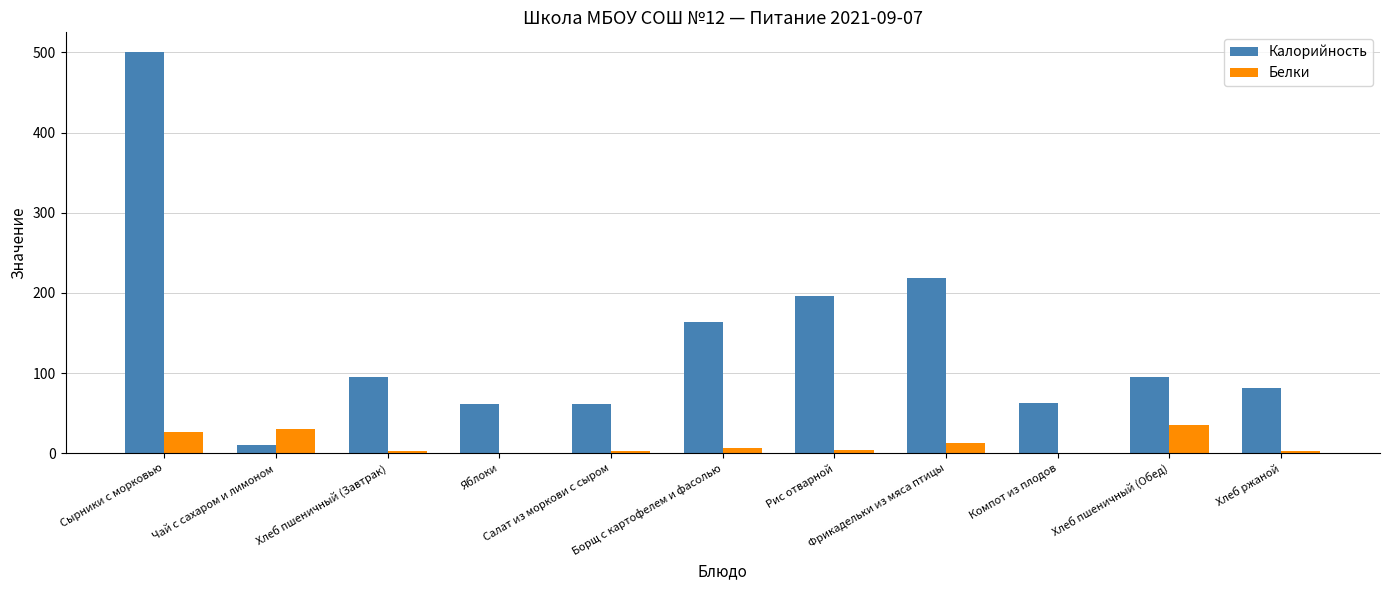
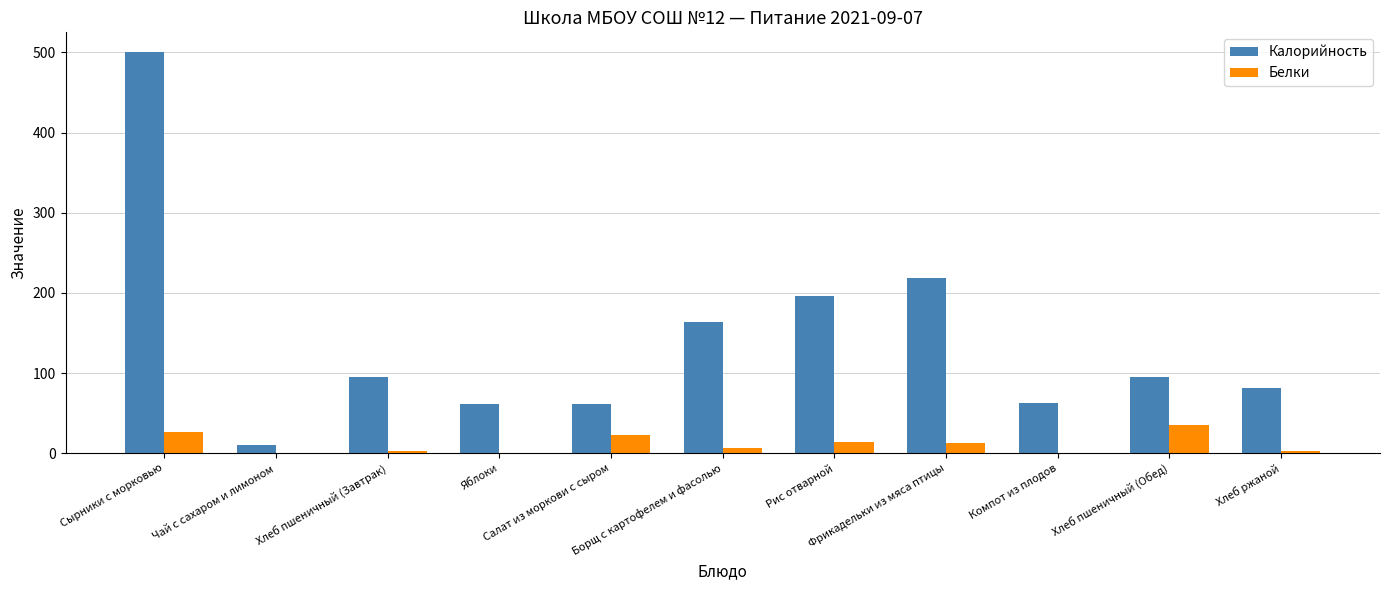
Белки, Чай с сахаром и лимоном: 30 -> 0
Белки, Салат из моркови с сыром: 0 -> 20
Белки, Рис отварной: 0 -> 10
